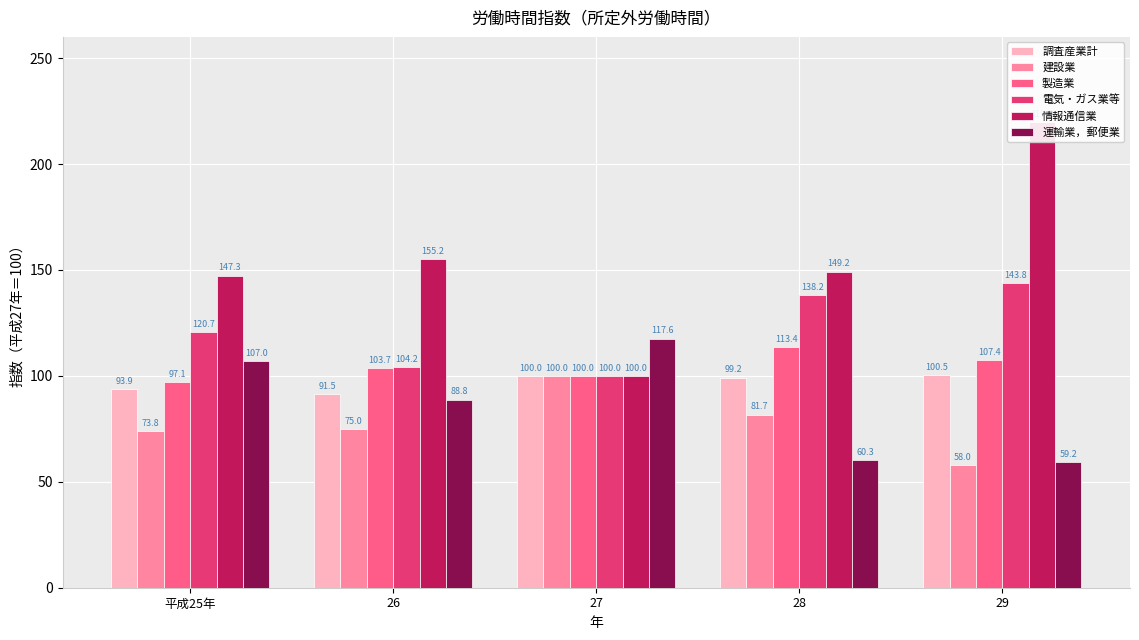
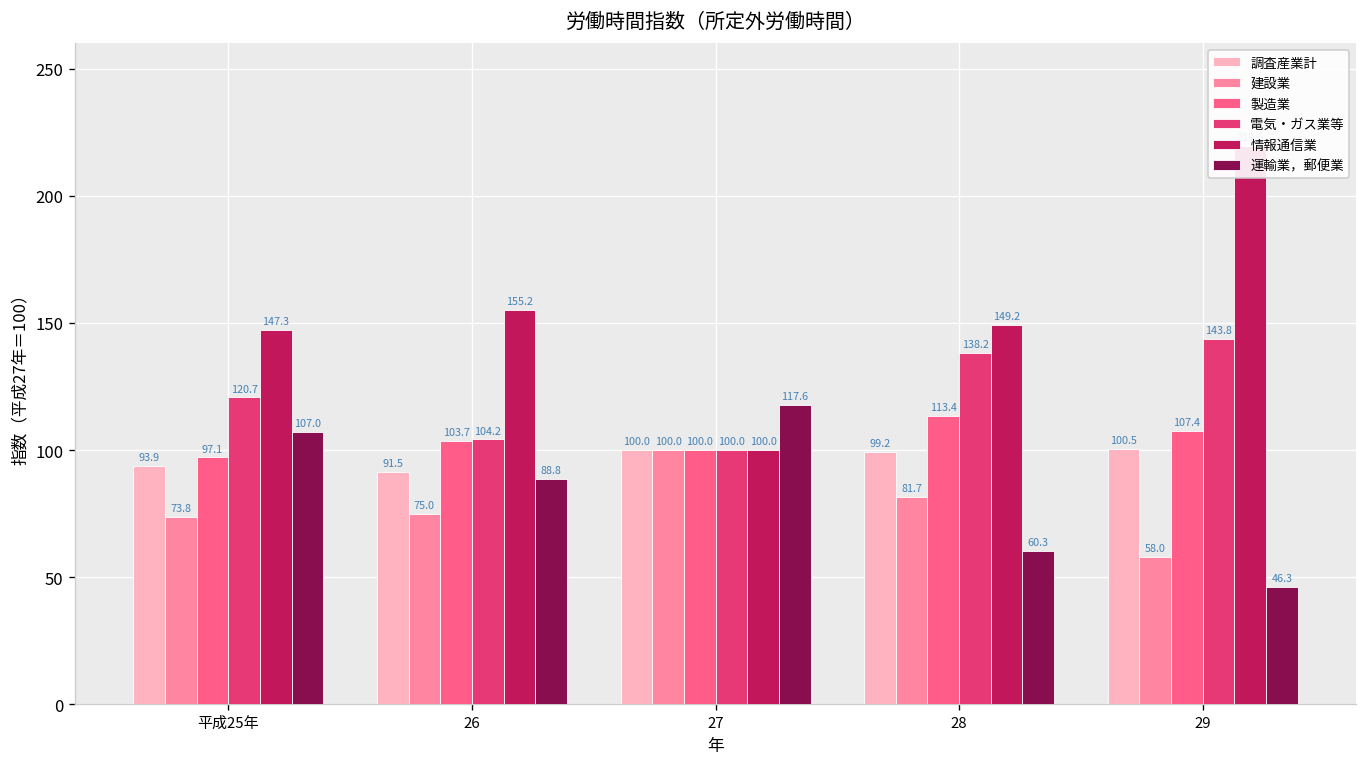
運輸業，郵便業, 29: 59.2 -> 46.3
